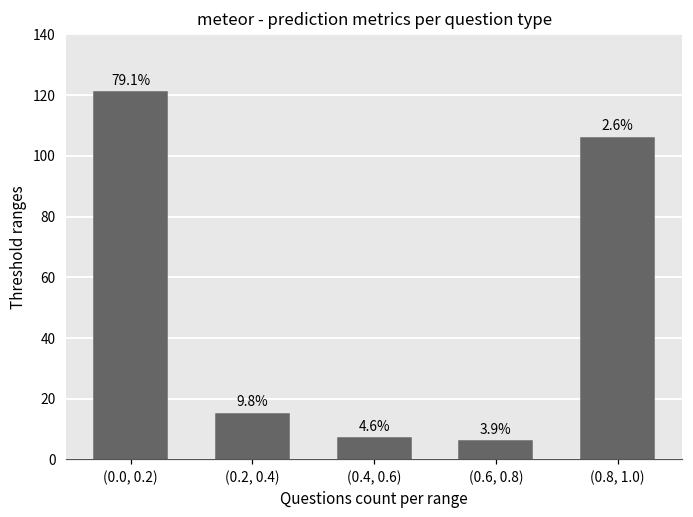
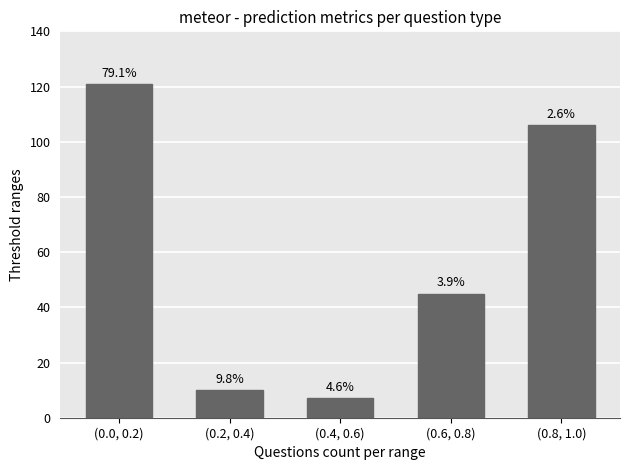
(0.2, 0.4): 15 -> 10
(0.6, 0.8): 6 -> 45
